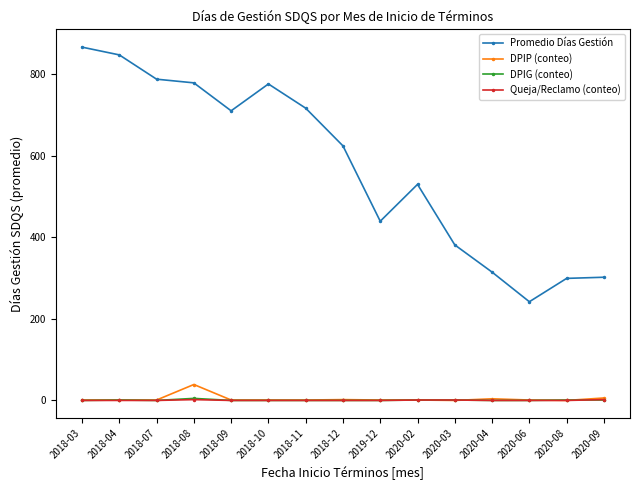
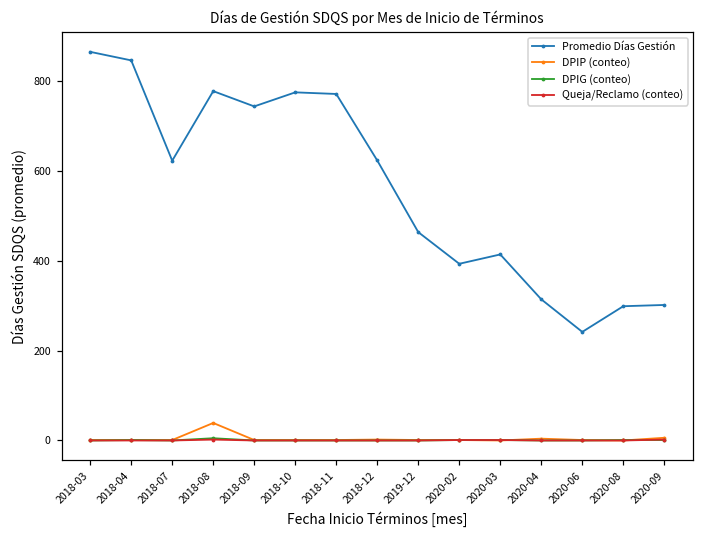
Promedio Días Gestión, 2018-07: 790 -> 620
Promedio Días Gestión, 2018-09: 710 -> 740
Promedio Días Gestión, 2018-11: 720 -> 770
Promedio Días Gestión, 2019-12: 440 -> 460
Promedio Días Gestión, 2020-02: 530 -> 390
Promedio Días Gestión, 2020-03: 380 -> 410
